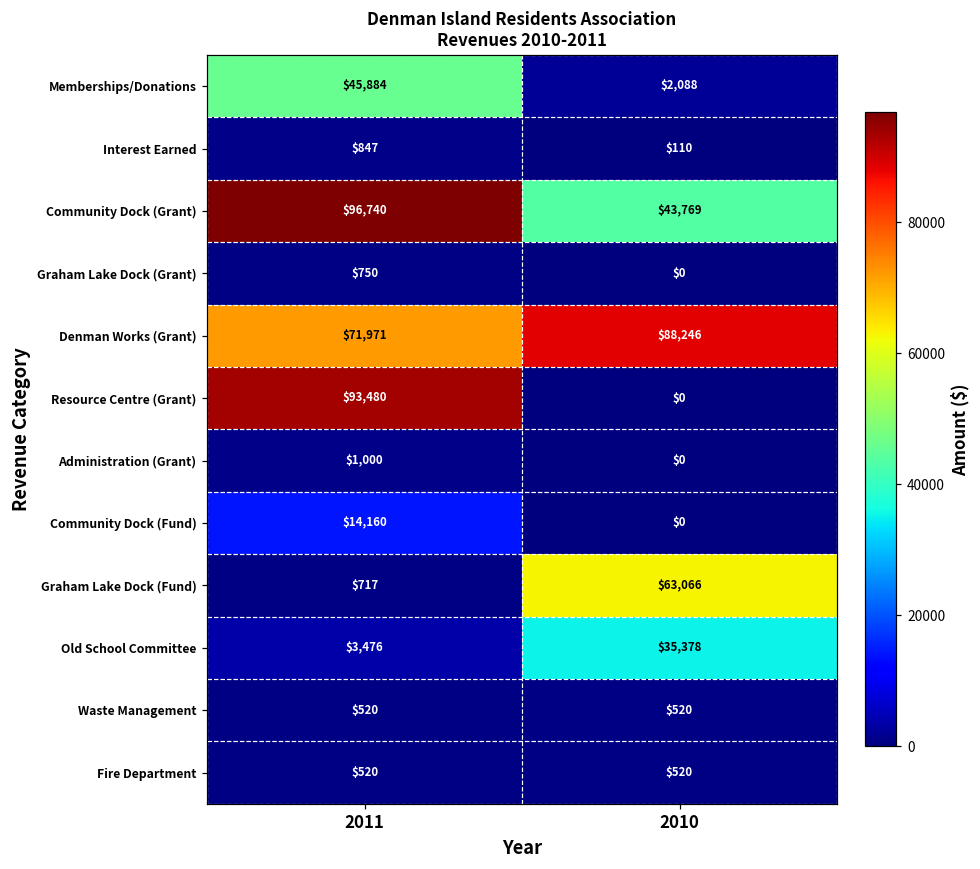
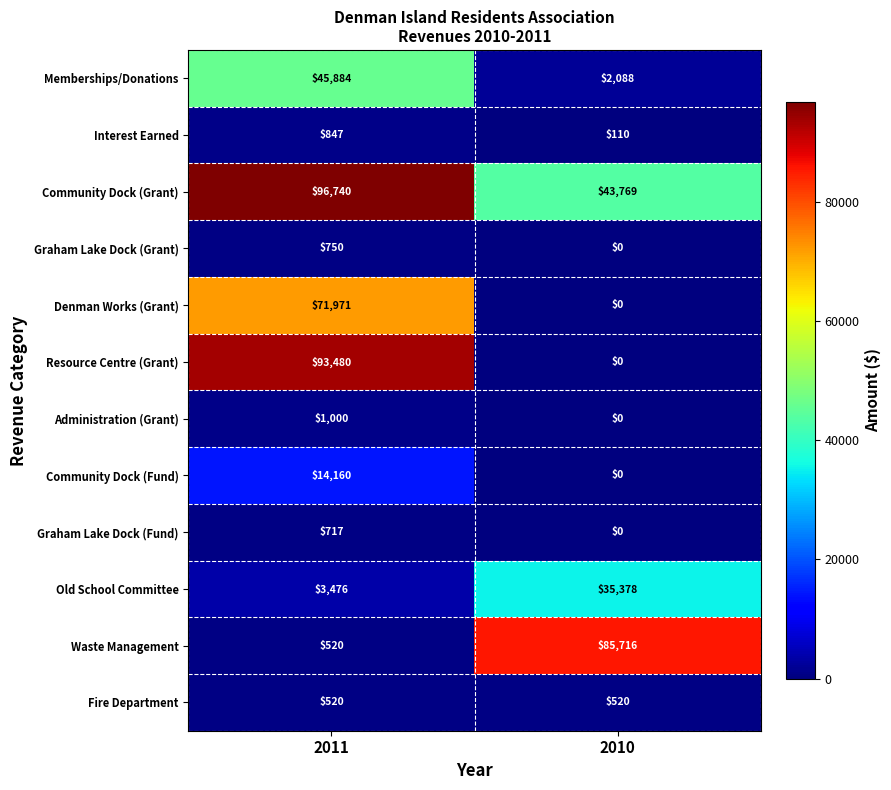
Denman Works (Grant), 2010: $88,246 -> $0
Graham Lake Dock (Fund), 2010: $63,066 -> $0
Waste Management, 2010: $520 -> $85,716
